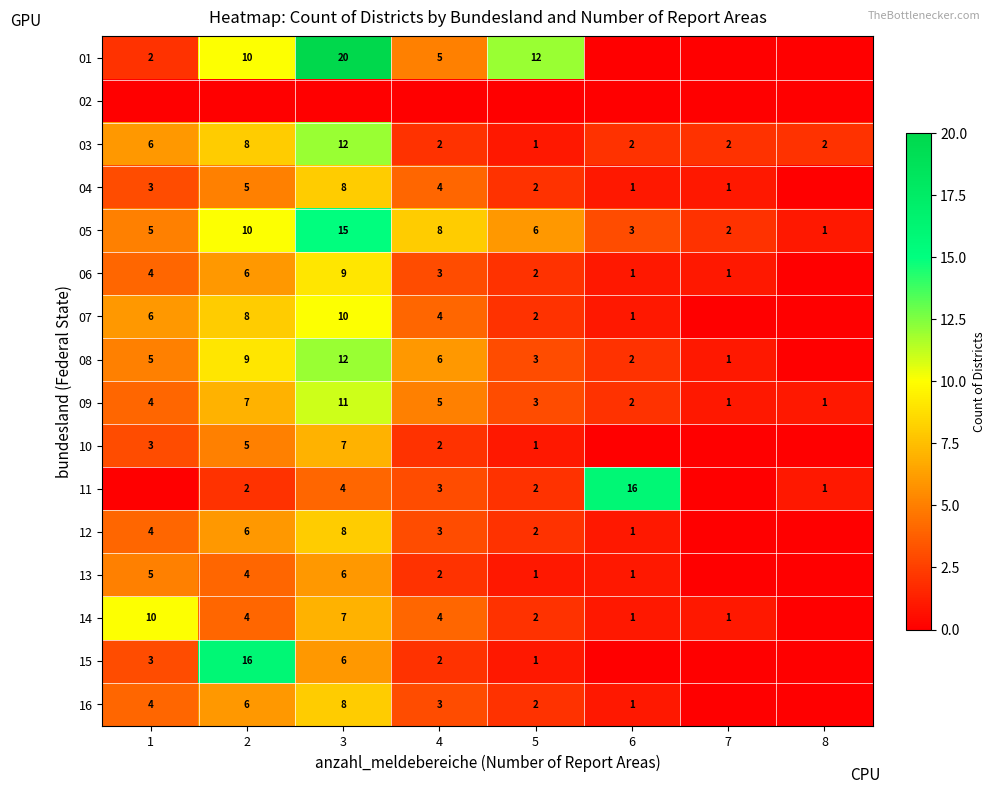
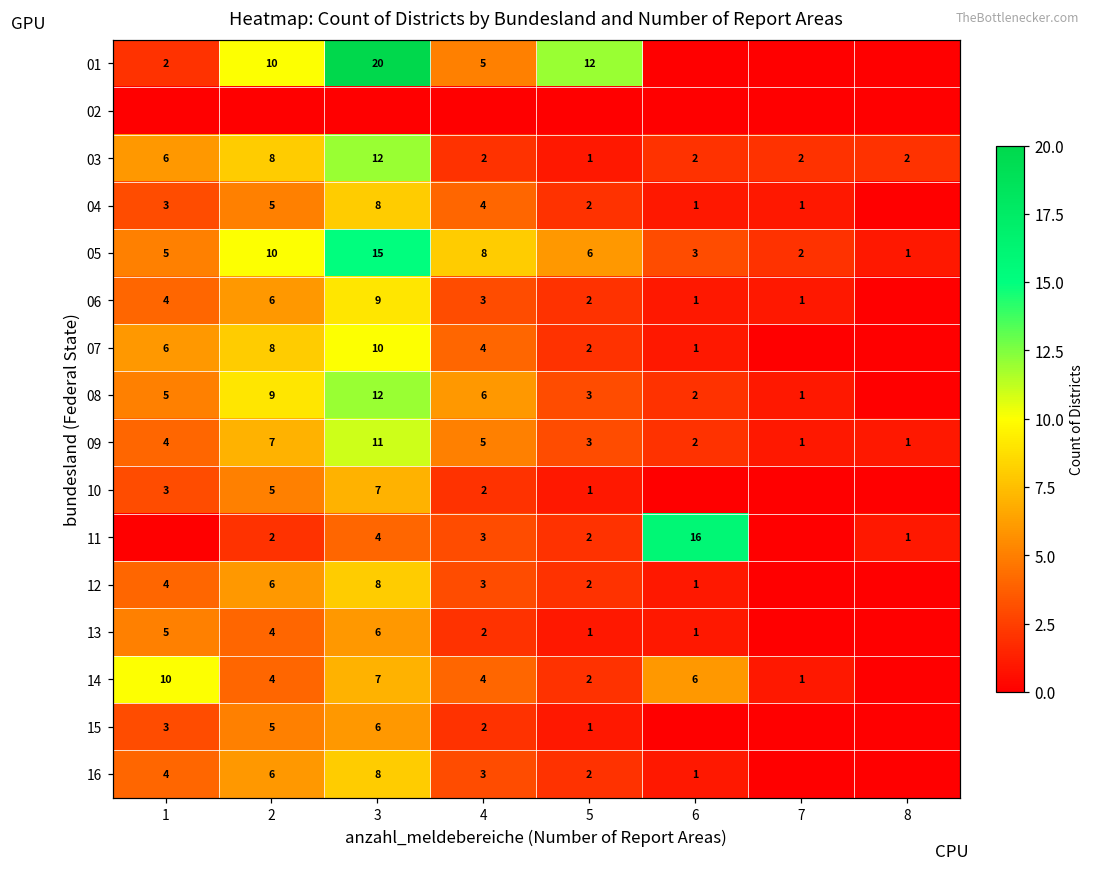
14, 6: 1 -> 6
15, 2: 16 -> 5
